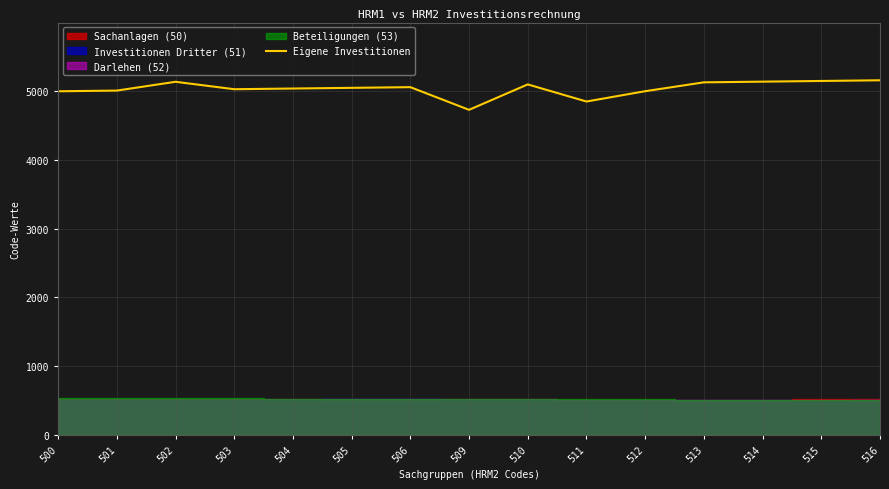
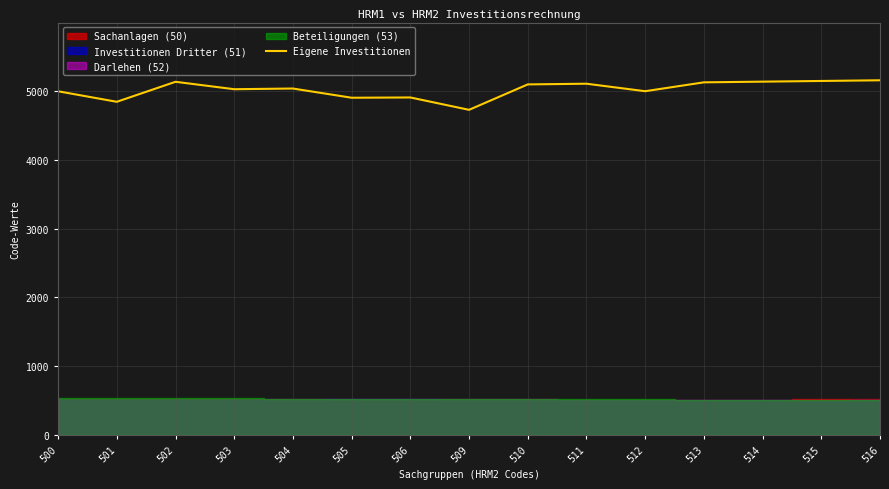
Eigene Investitionen, 501: 5000 -> 4800
Eigene Investitionen, 505: 5100 -> 4900
Eigene Investitionen, 506: 5100 -> 4900
Eigene Investitionen, 511: 4900 -> 5100
